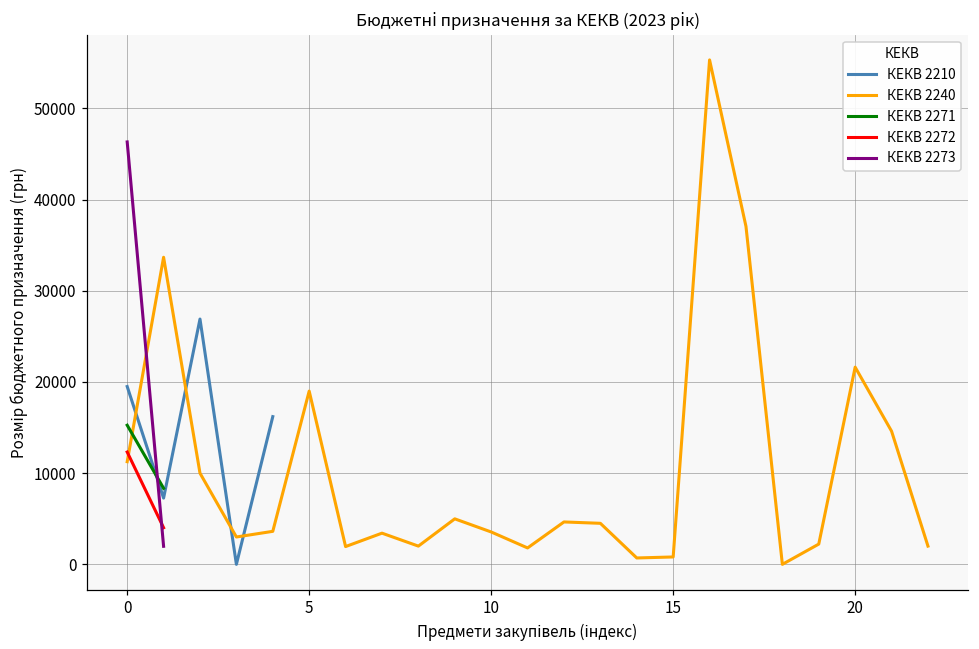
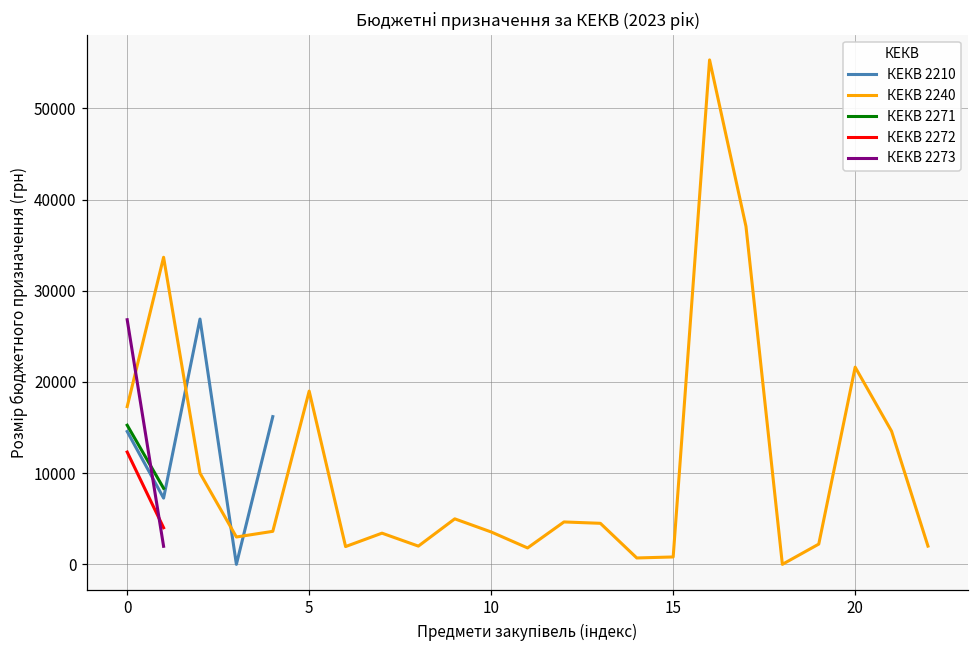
КЕКВ 2210, 0: 20000 -> 15000
КЕКВ 2240, 0: 11000 -> 17000
КЕКВ 2273, 0: 46000 -> 27000
